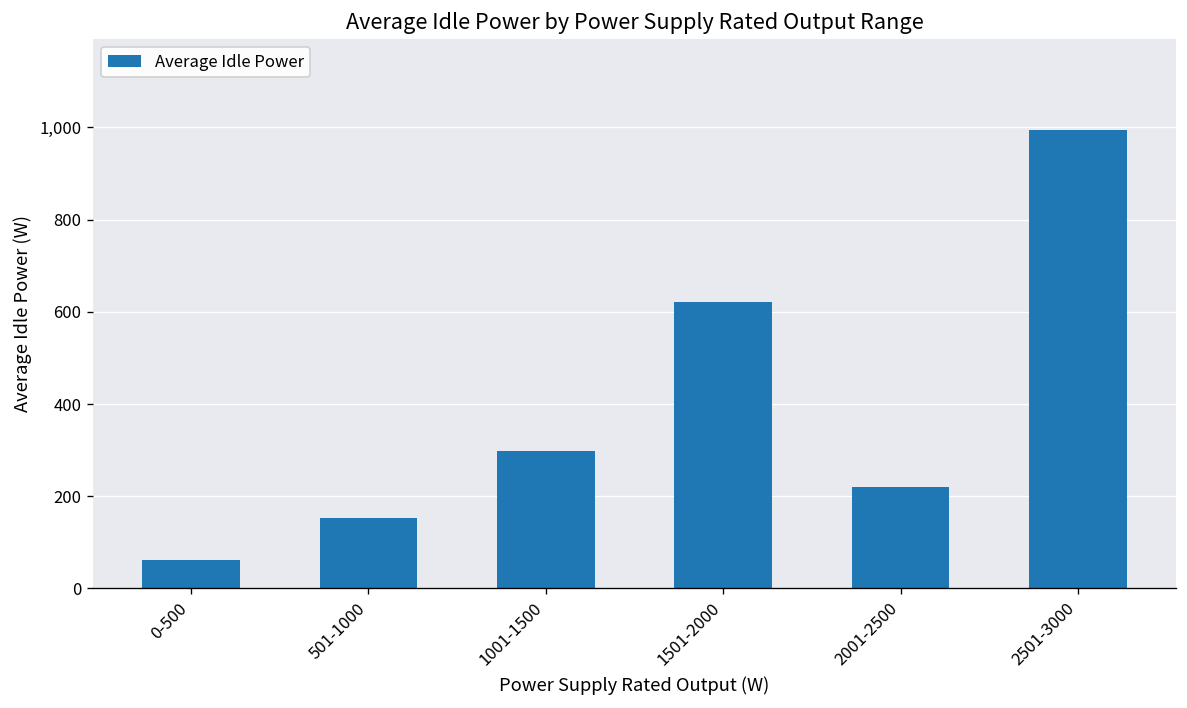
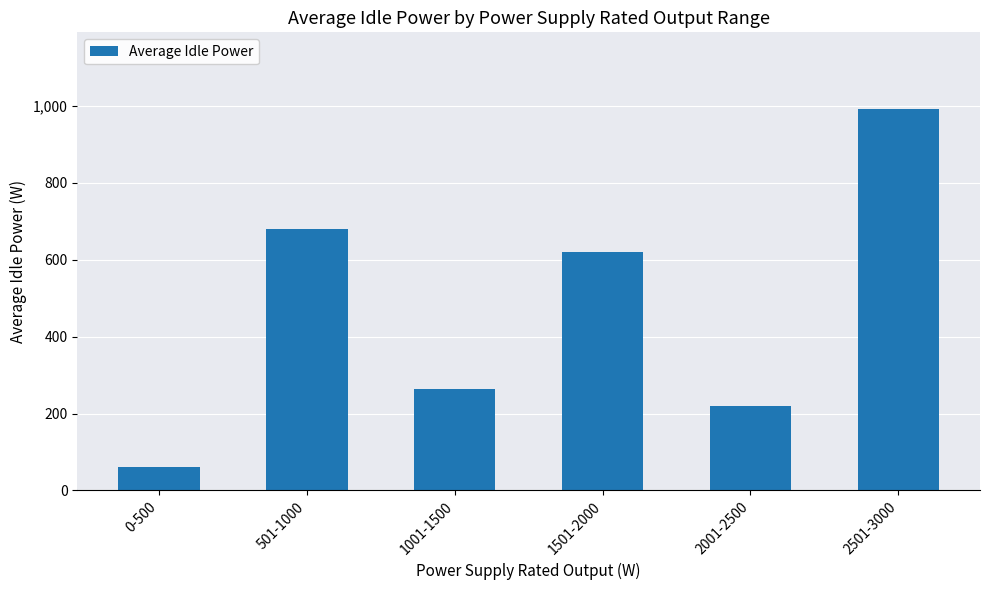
501-1000: 150 -> 680
1001-1500: 300 -> 260
